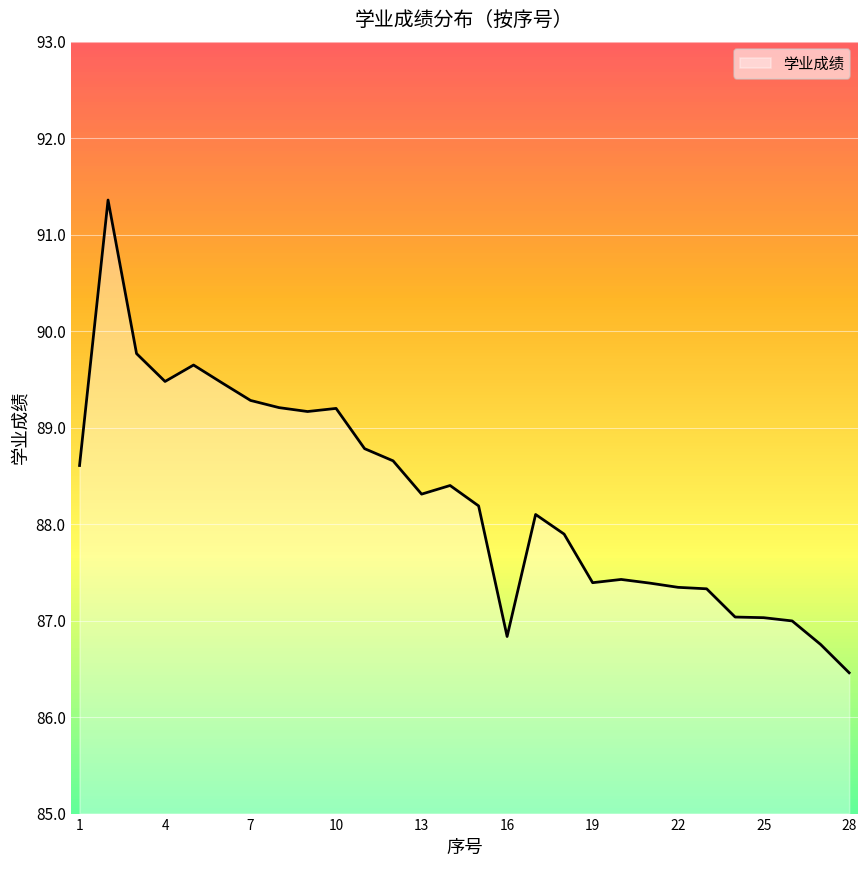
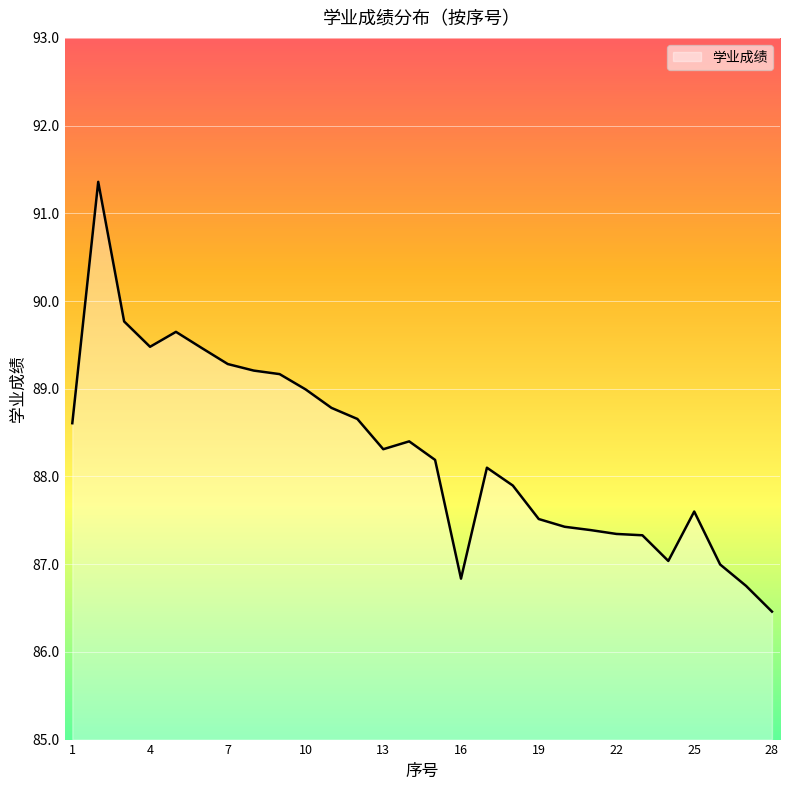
10: 89.2 -> 89.0
19: 87.4 -> 87.5
25: 87.0 -> 87.6
